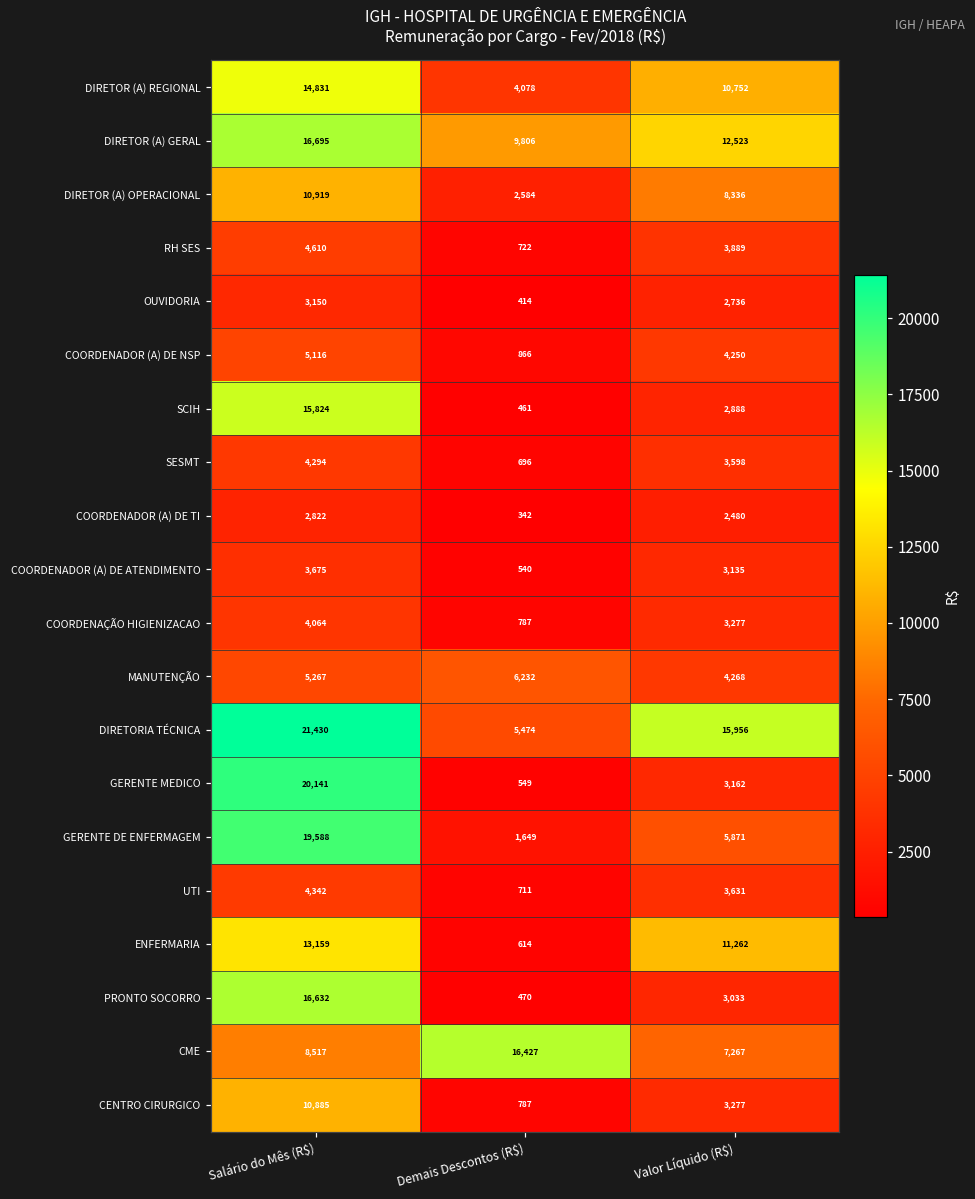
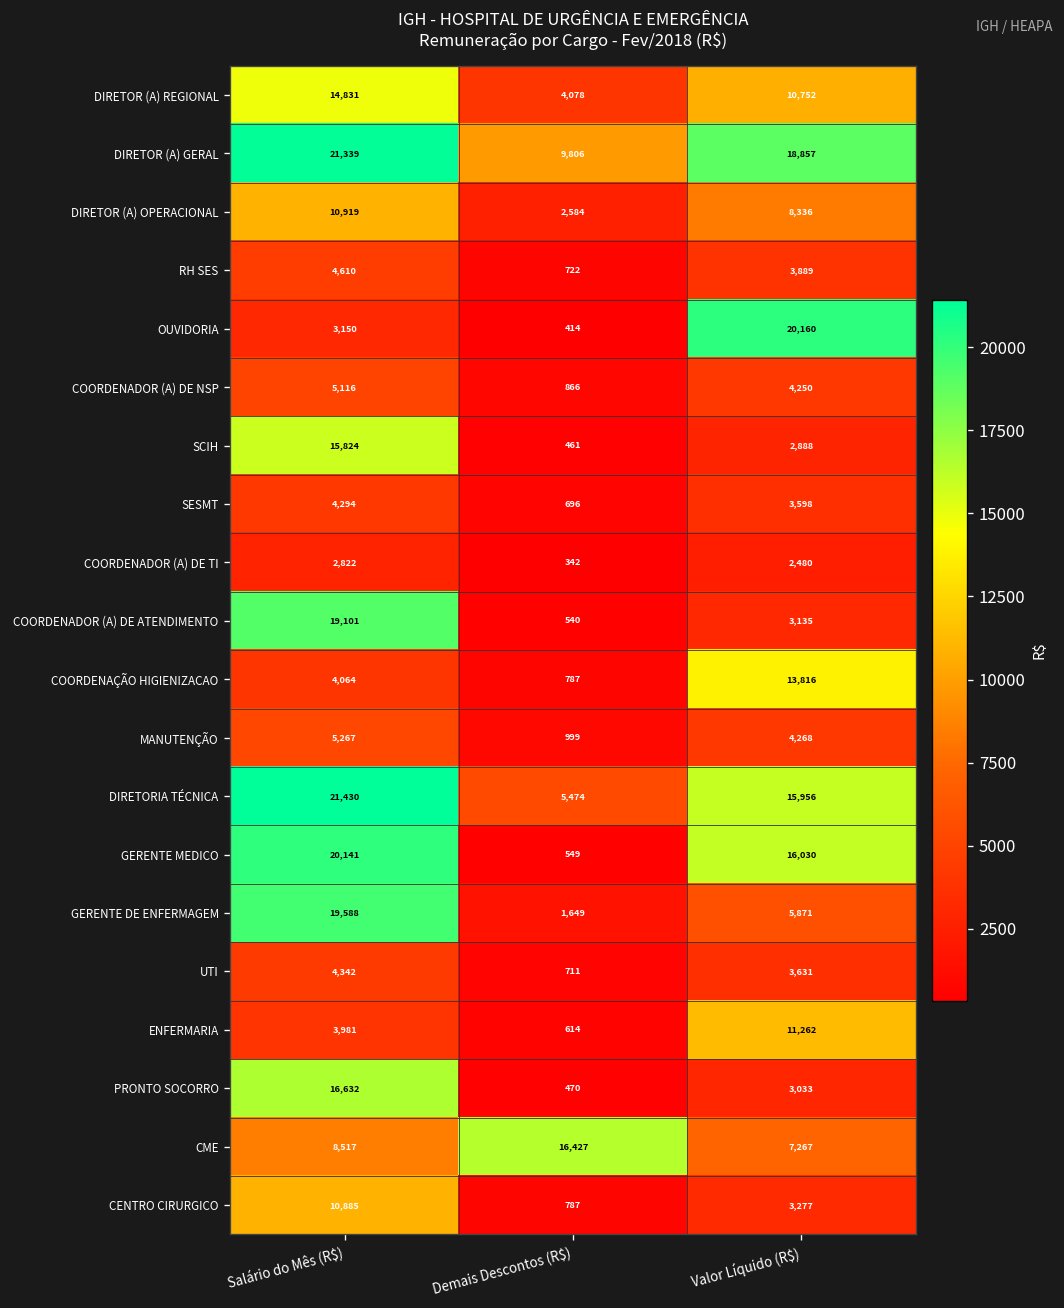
DIRETOR (A) GERAL, Salário do Mês (R$): 16,695 -> 21,339
DIRETOR (A) GERAL, Valor Líquido (R$): 12,523 -> 18,857
OUVIDORIA, Valor Líquido (R$): 2,736 -> 20,160
COORDENADOR (A) DE ATENDIMENTO, Salário do Mês (R$): 3,675 -> 19,101
COORDENAÇÃO HIGIENIZACAO, Valor Líquido (R$): 3,277 -> 13,816
MANUTENÇÃO, Demais Descontos (R$): 6,232 -> 999
GERENTE MEDICO, Valor Líquido (R$): 3,162 -> 16,030
ENFERMARIA, Salário do Mês (R$): 13,159 -> 3,981
